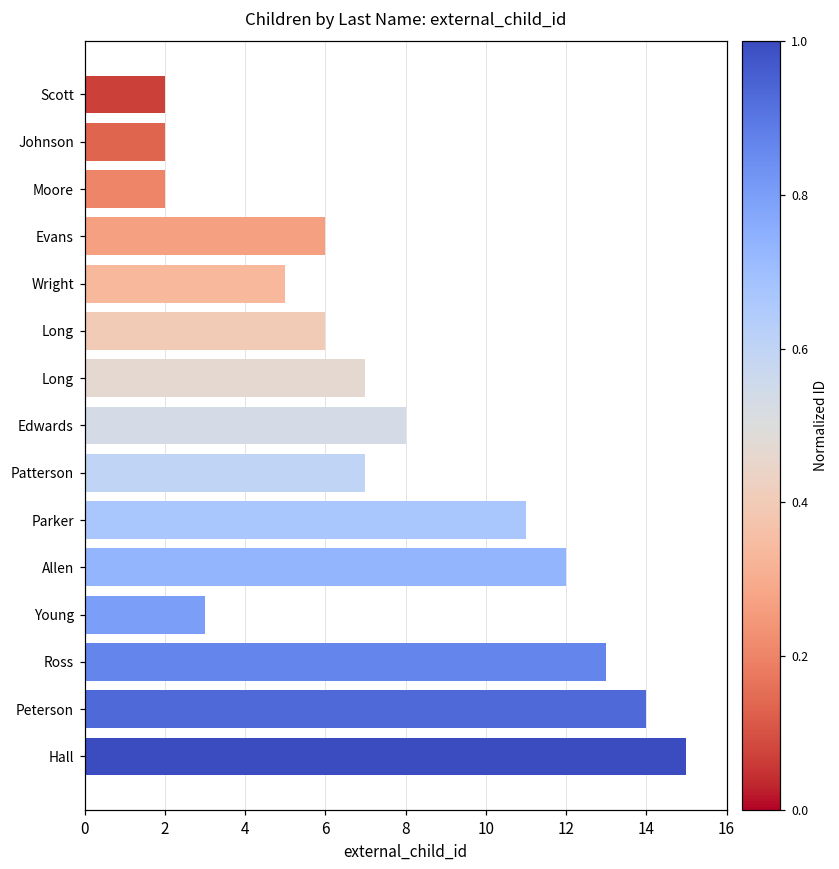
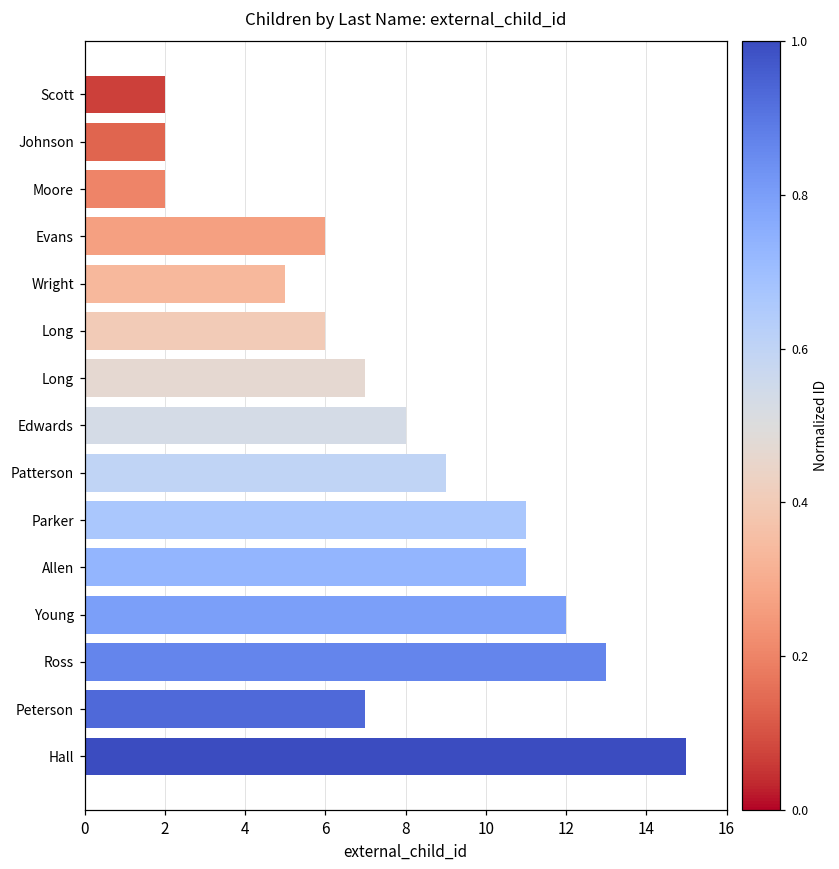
Patterson: 7 -> 9
Allen: 12 -> 11
Young: 3 -> 12
Peterson: 14 -> 7
